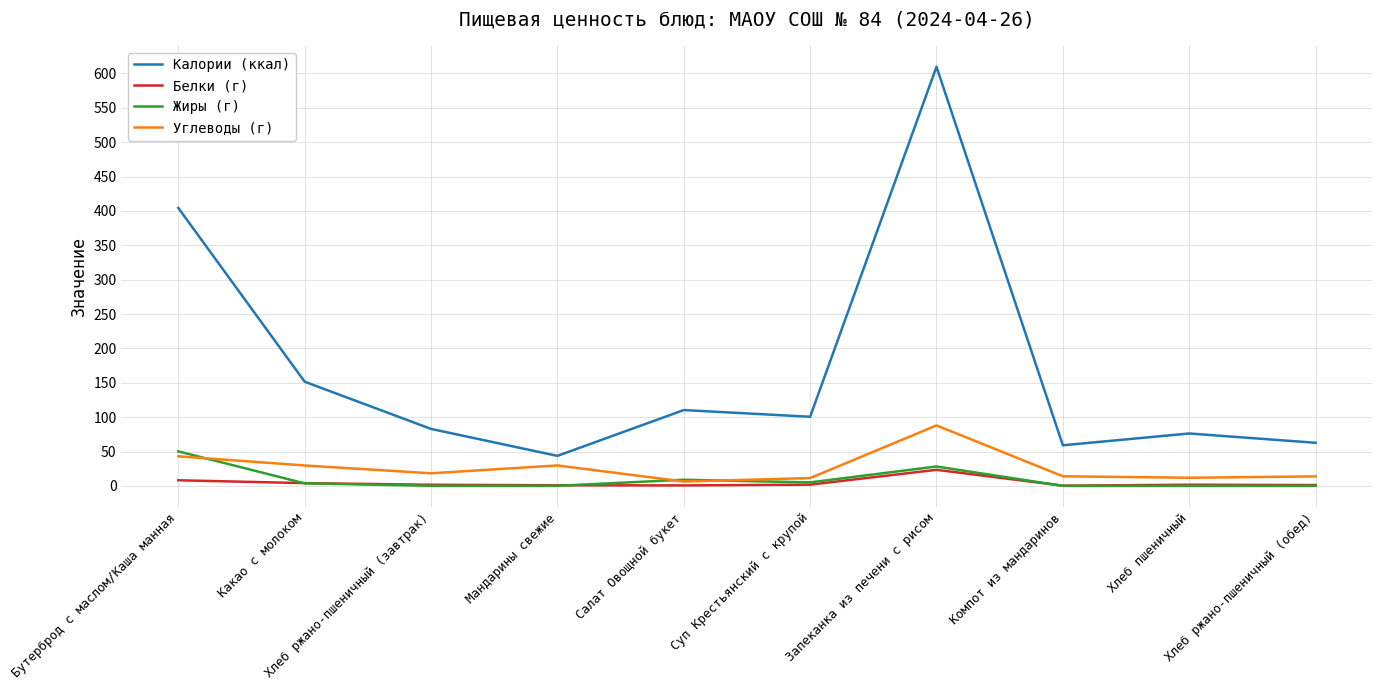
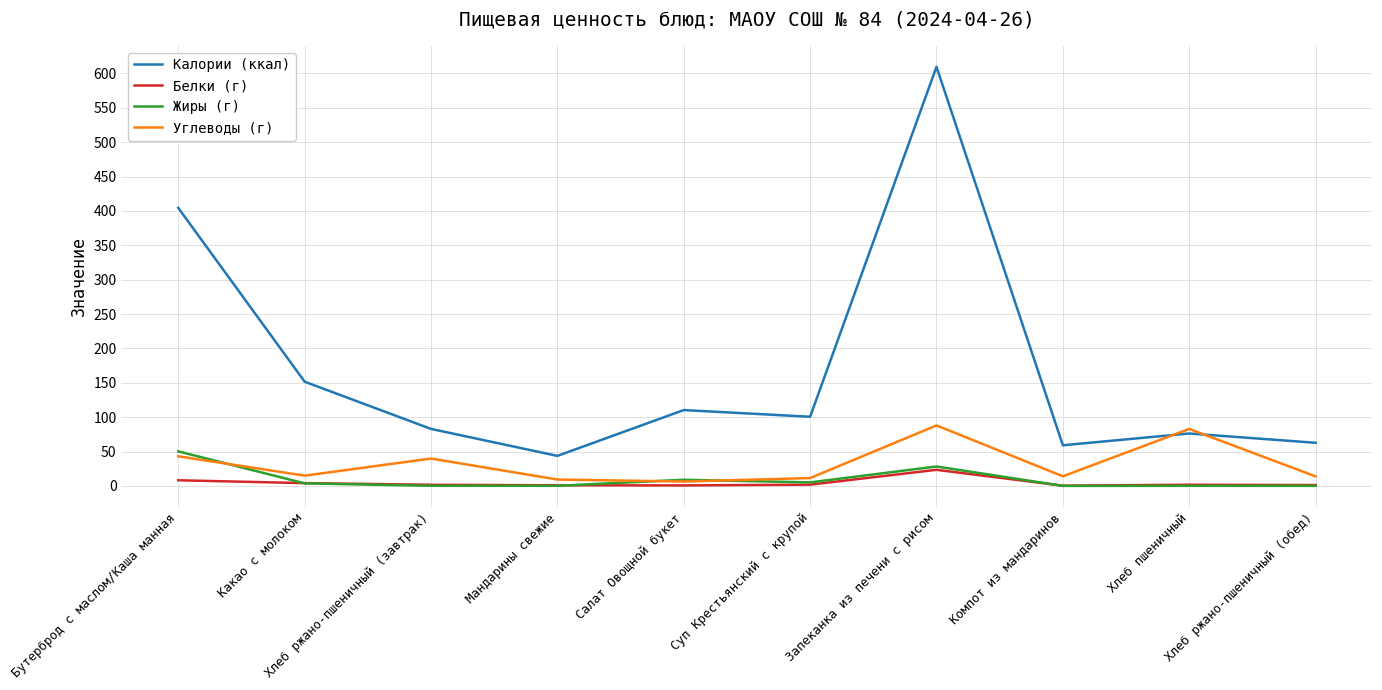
Углеводы (г), Какао с молоком: 30 -> 10
Углеводы (г), Хлеб ржано-пшеничный (завтрак): 20 -> 40
Углеводы (г), Мандарины свежие: 30 -> 10
Углеводы (г), Хлеб пшеничный: 10 -> 80
